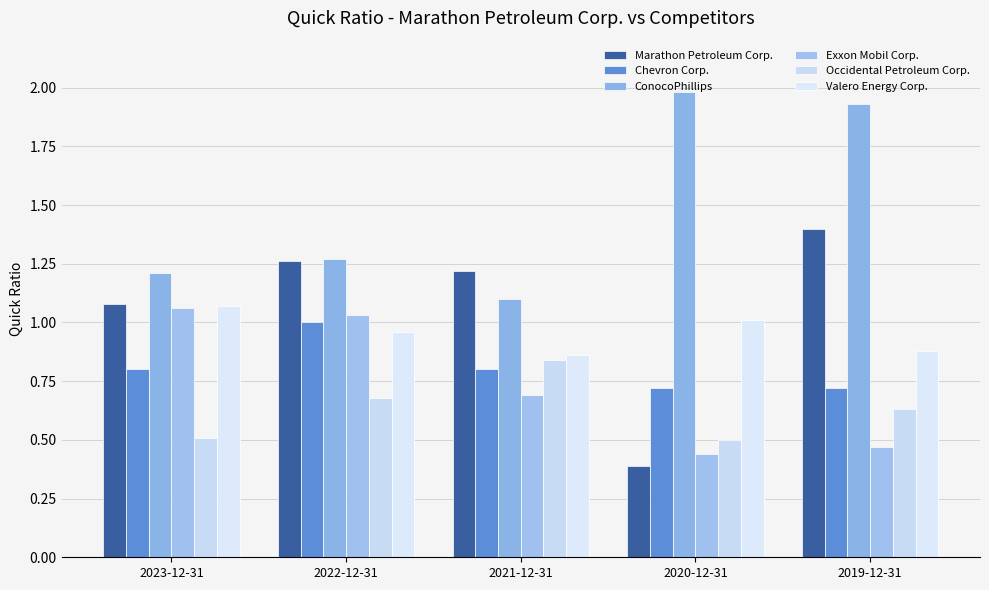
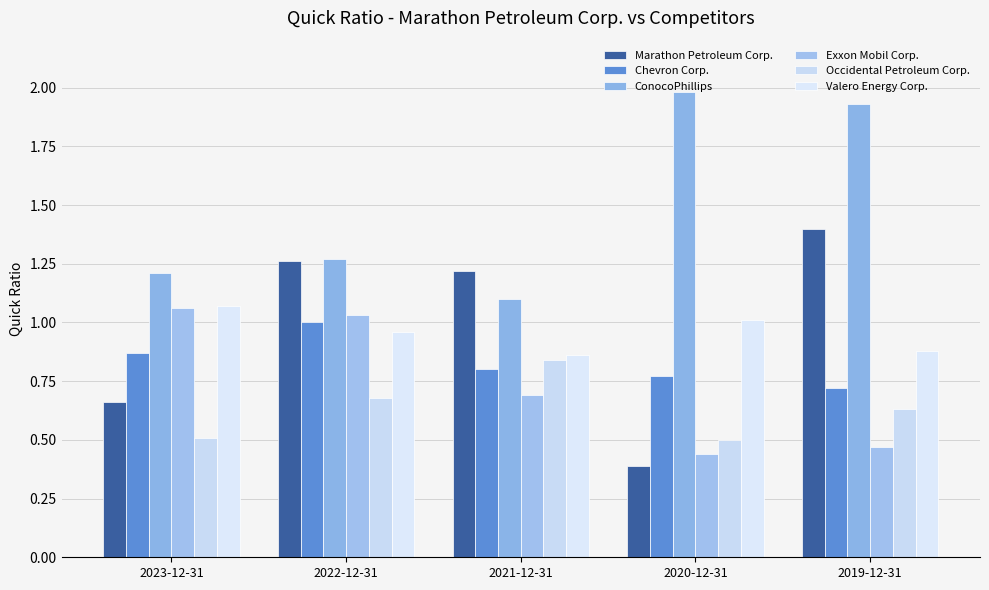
Marathon Petroleum Corp., 2023-12-31: 1.08 -> 0.66
Chevron Corp., 2023-12-31: 0.80 -> 0.87
Chevron Corp., 2020-12-31: 0.72 -> 0.77
